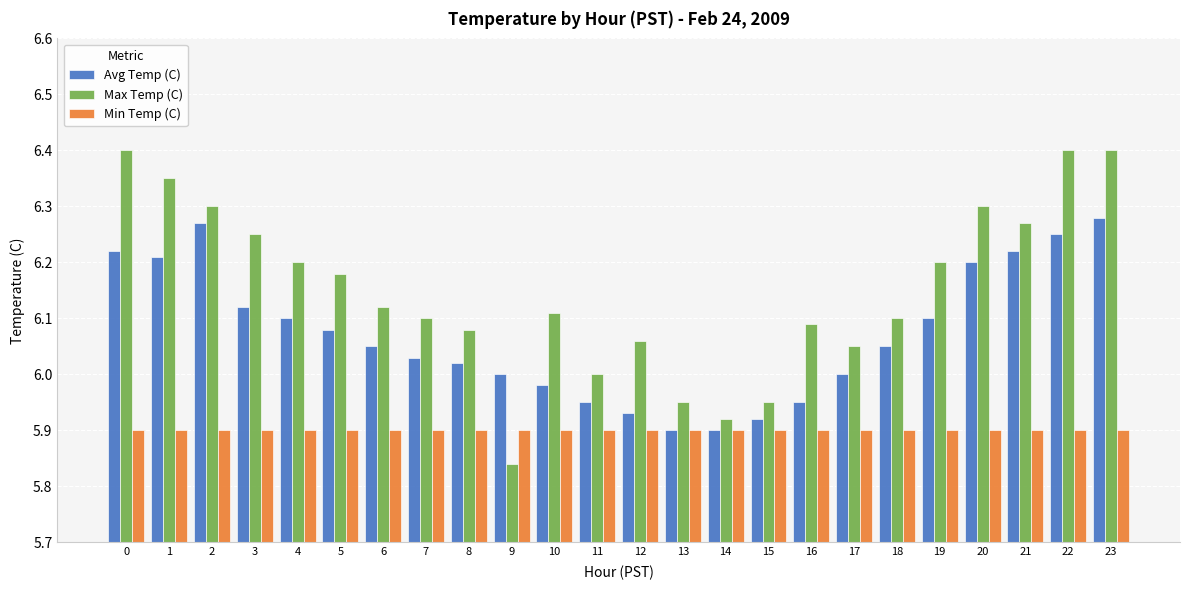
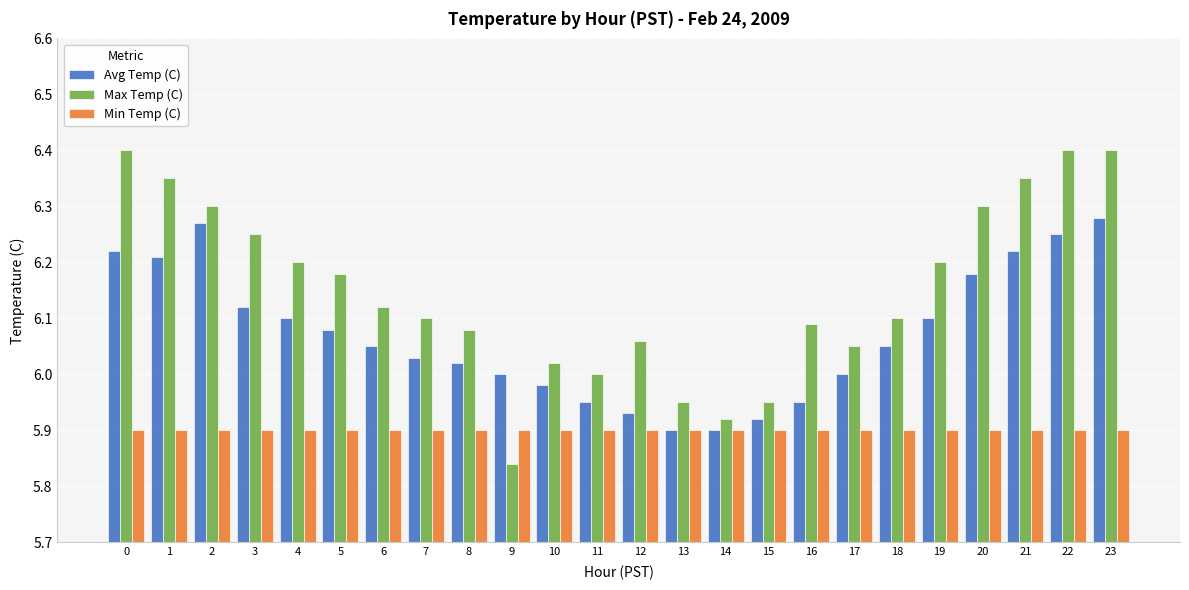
Max Temp (C), 10: 6.11 -> 6.02
Avg Temp (C), 20: 6.20 -> 6.18
Max Temp (C), 21: 6.27 -> 6.35
